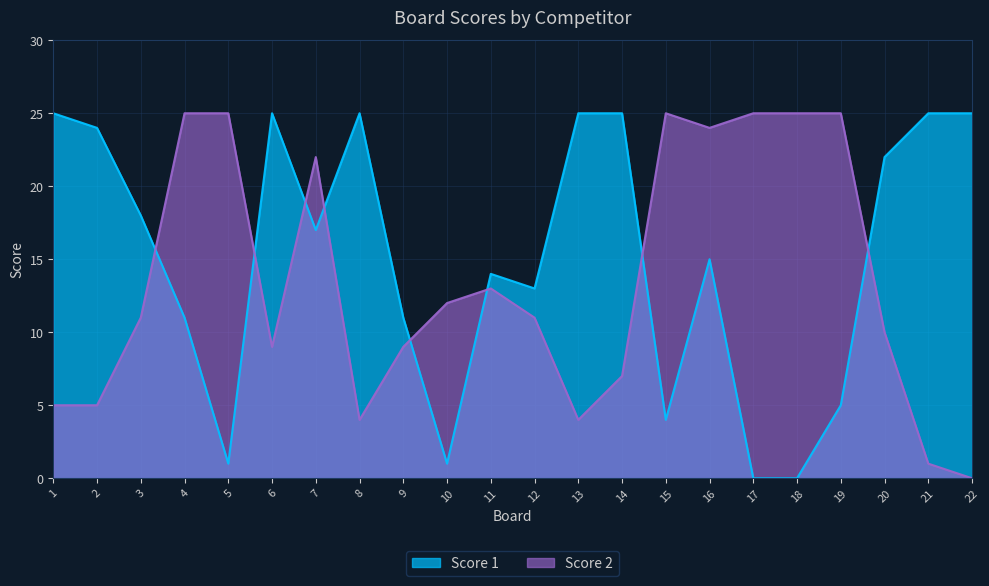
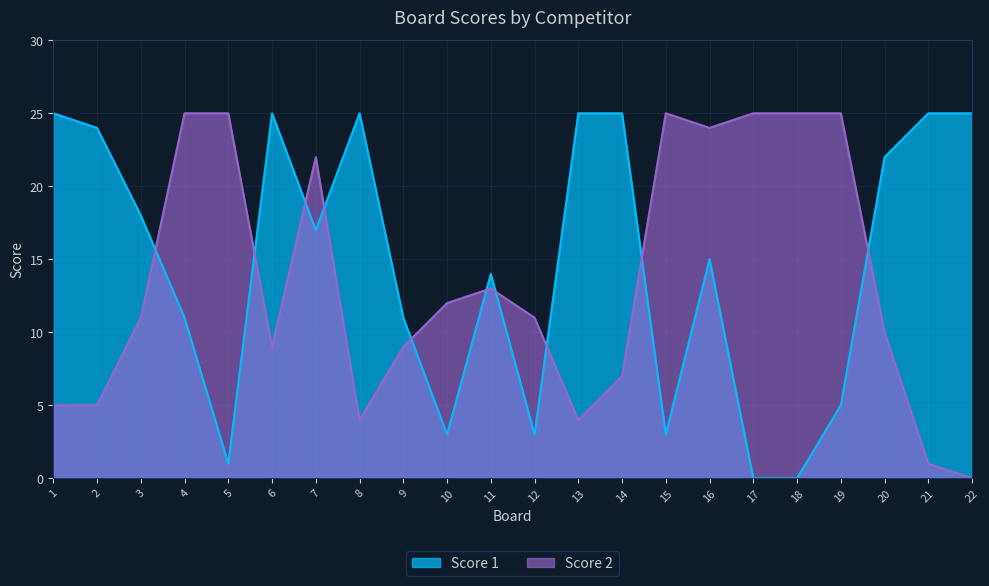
Score 1, 10: 1 -> 3
Score 1, 12: 13 -> 3
Score 1, 15: 4 -> 3
